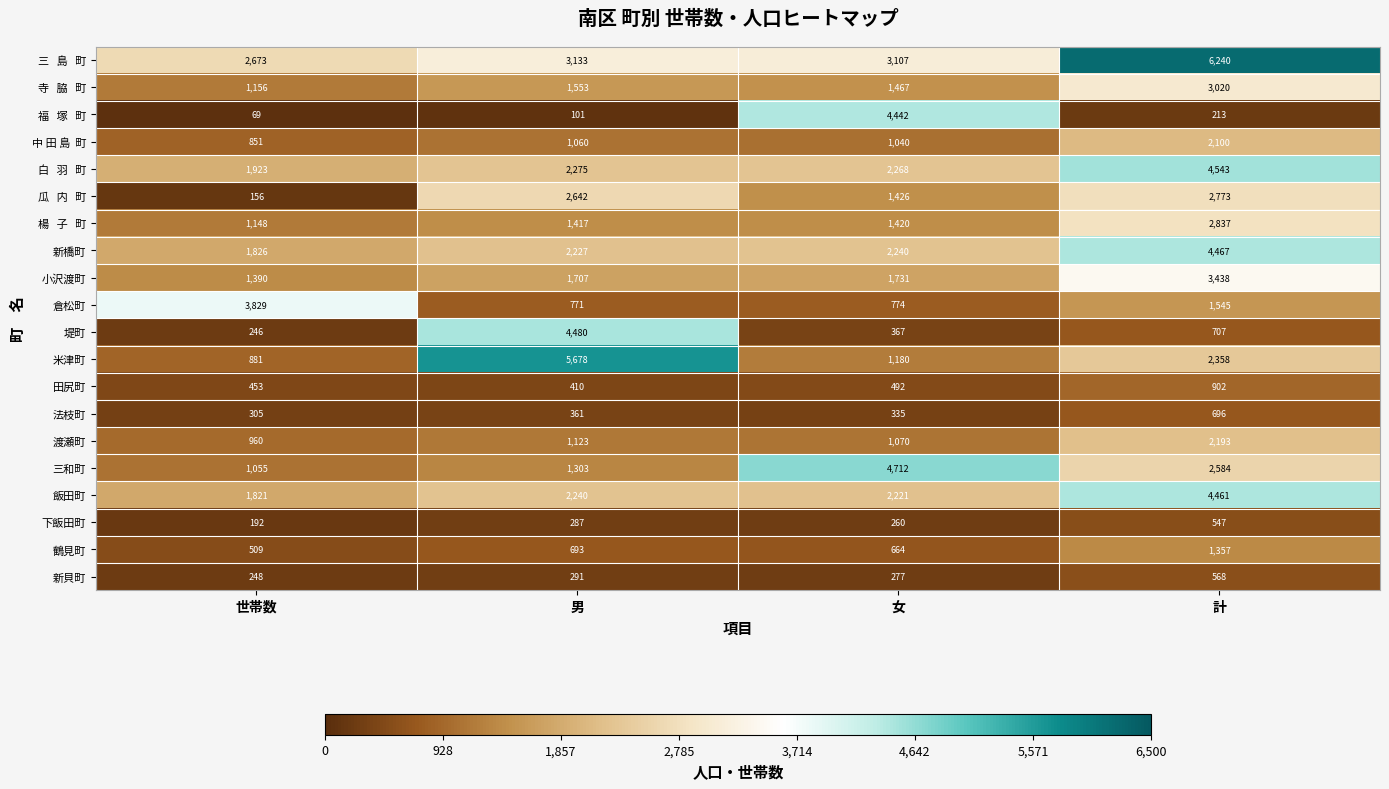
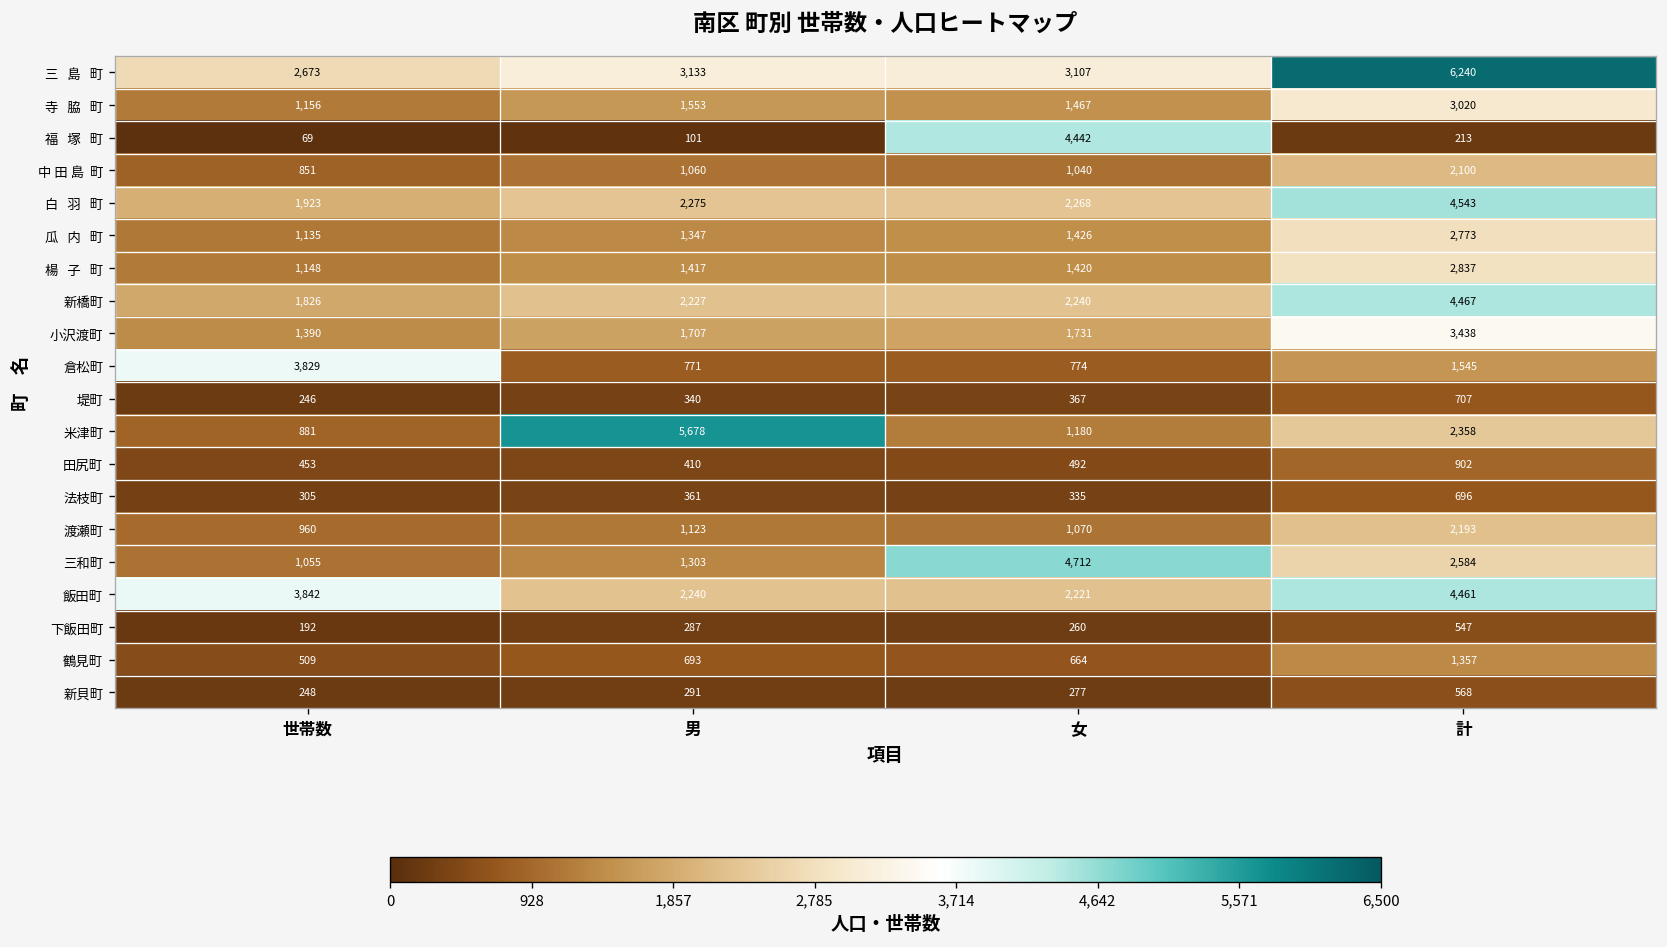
瓜 内 町, 世帯数: 156 -> 1,135
瓜 内 町, 男: 2,642 -> 1,347
堤町, 男: 4,480 -> 340
飯田町, 世帯数: 1,821 -> 3,842
